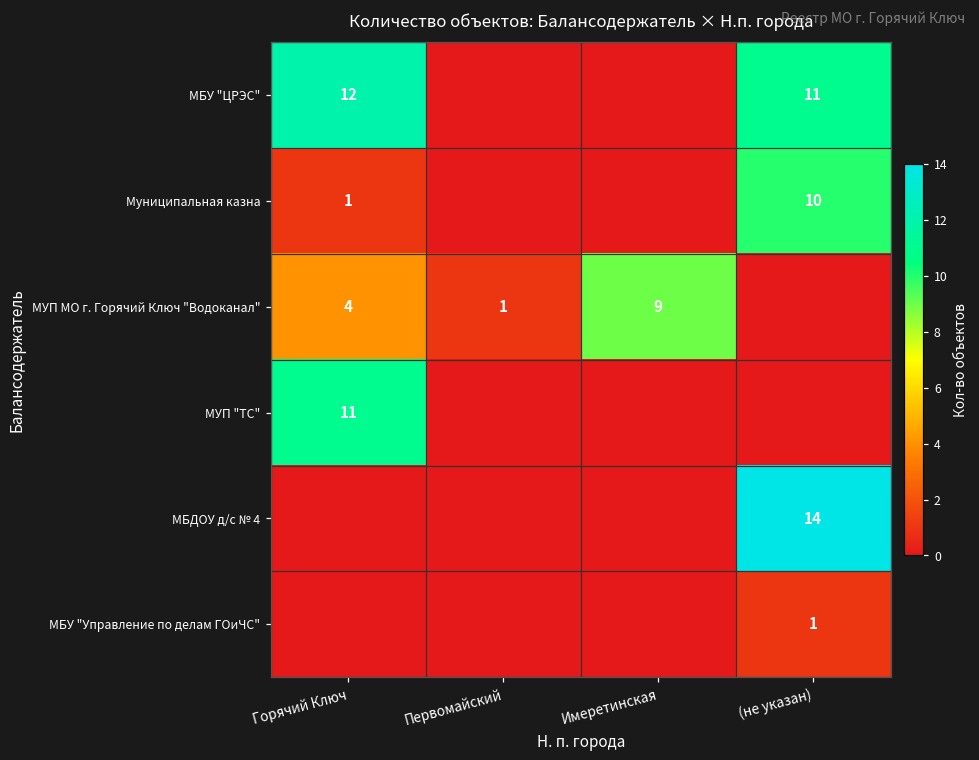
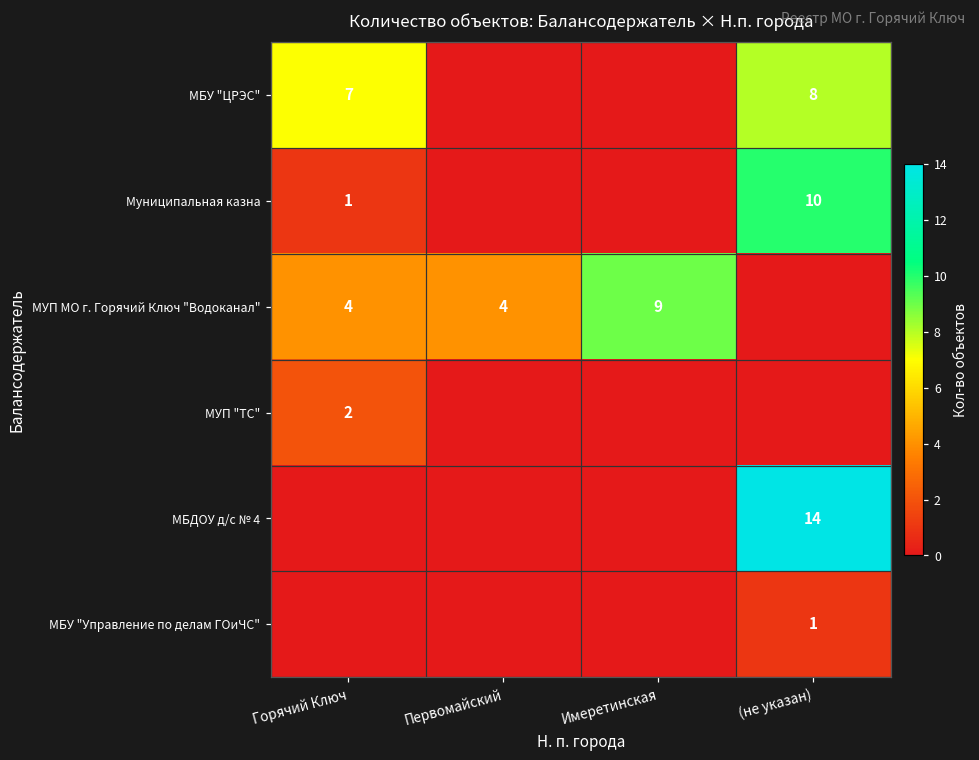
МБУ "ЦРЭС", Горячий Ключ: 12 -> 7
МБУ "ЦРЭС", (не указан): 11 -> 8
МУП МО г. Горячий Ключ "Водоканал", Первомайский: 1 -> 4
МУП "ТС", Горячий Ключ: 11 -> 2
